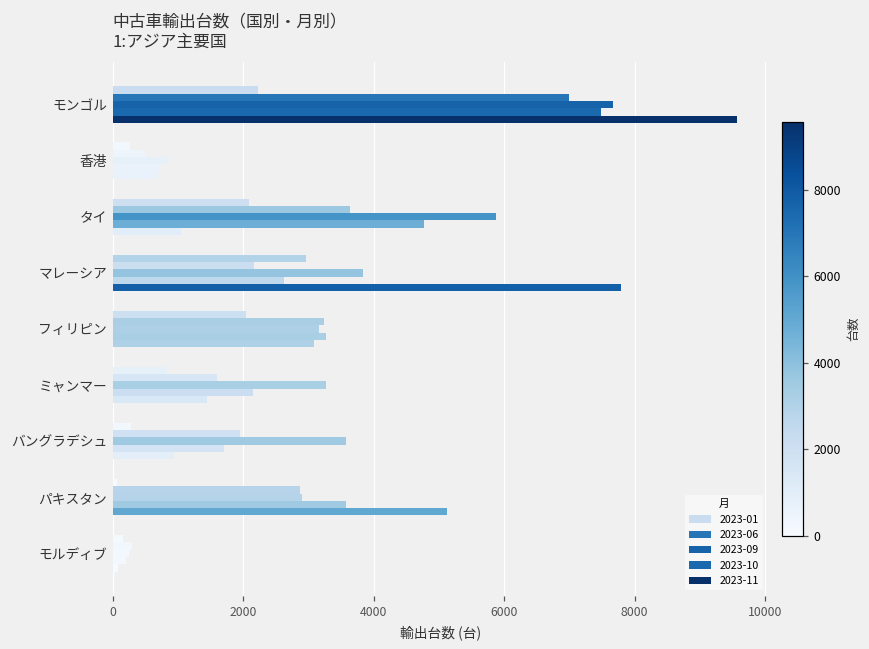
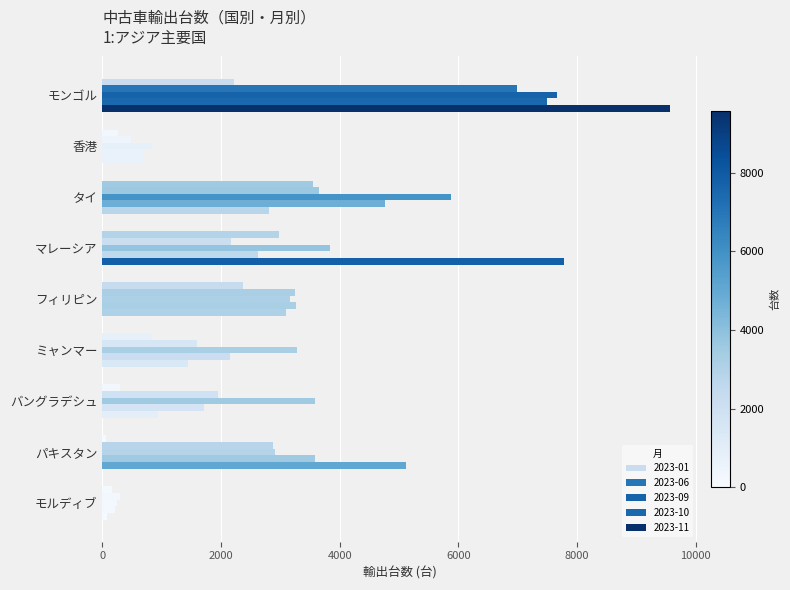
2023-01, タイ: 2100 -> 3600
2023-11, タイ: 1100 -> 2800
2023-01, フィリピン: 2000 -> 2400
